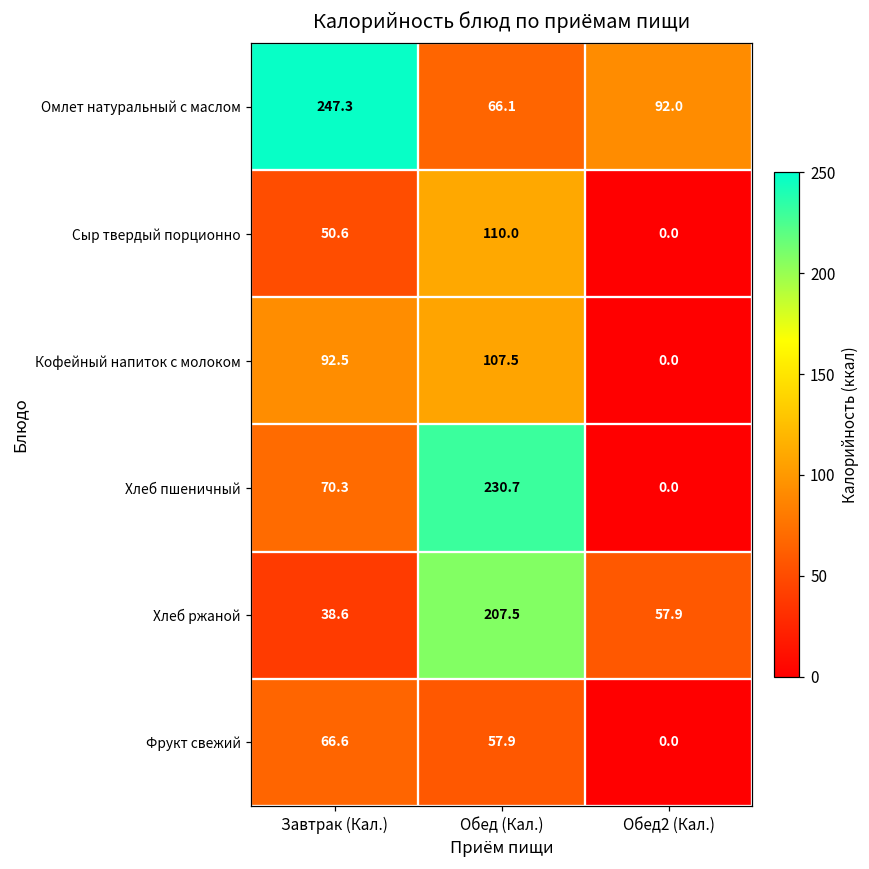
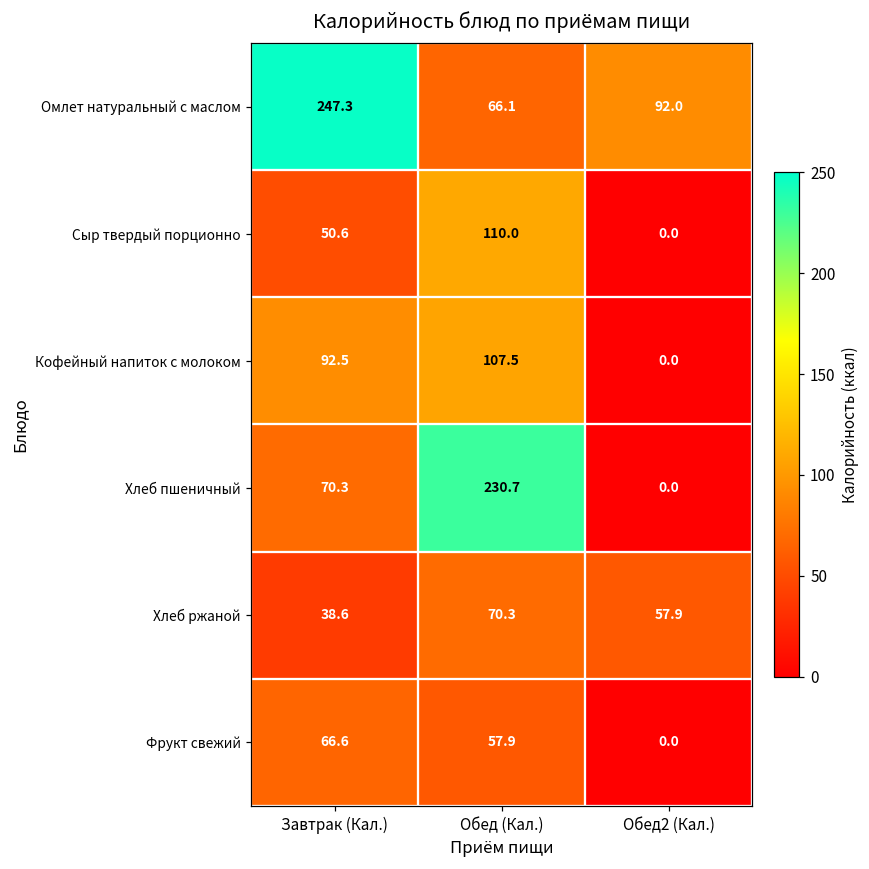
Хлеб ржаной, Обед (Кал.): 207.5 -> 70.3
